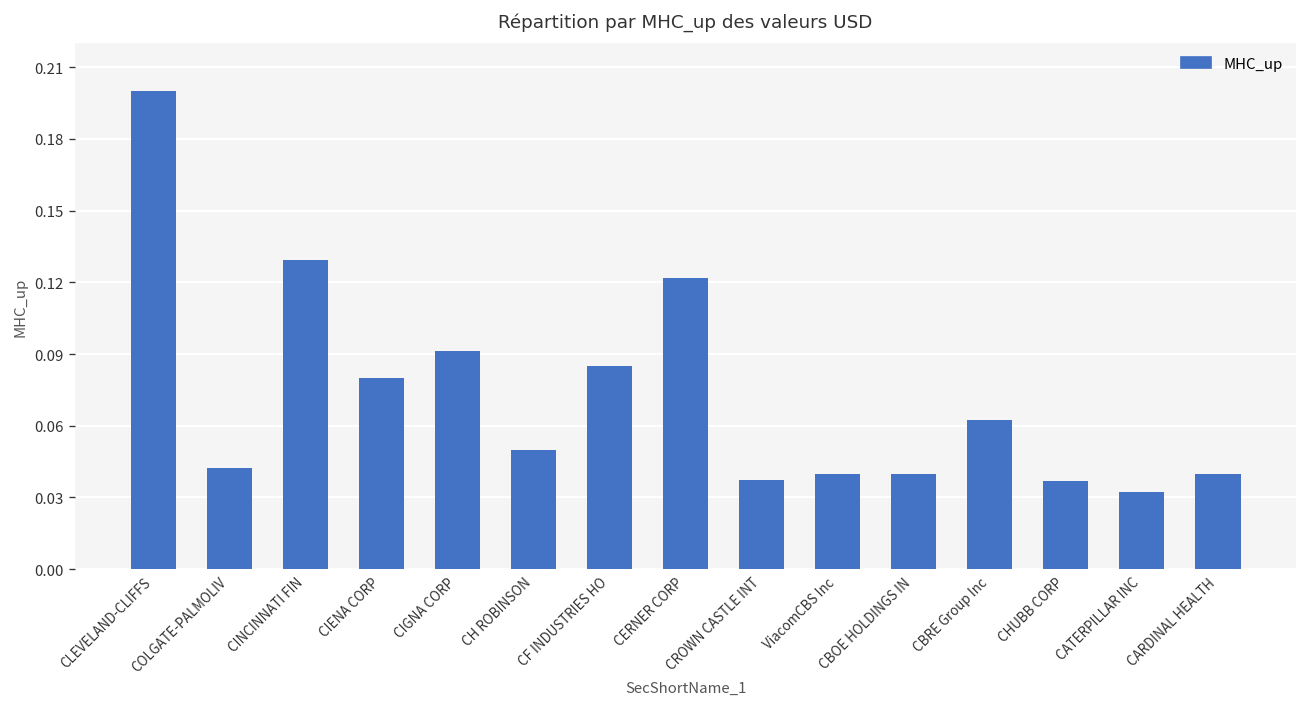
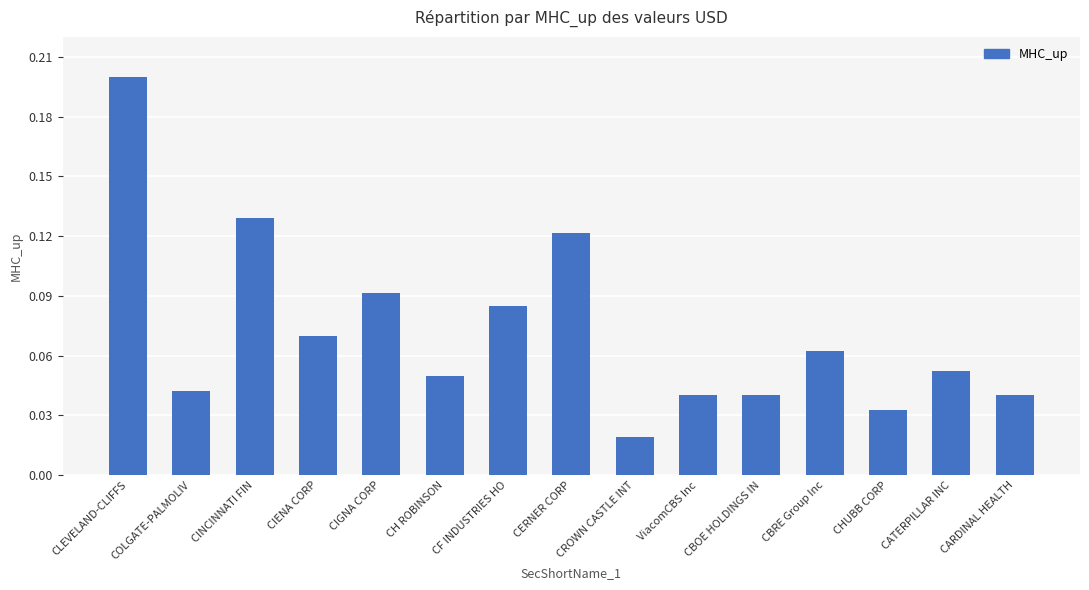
CIENA CORP: 0.08 -> 0.07
CROWN CASTLE INT: 0.038 -> 0.019
CHUBB CORP: 0.037 -> 0.033
CATERPILLAR INC: 0.032 -> 0.053
